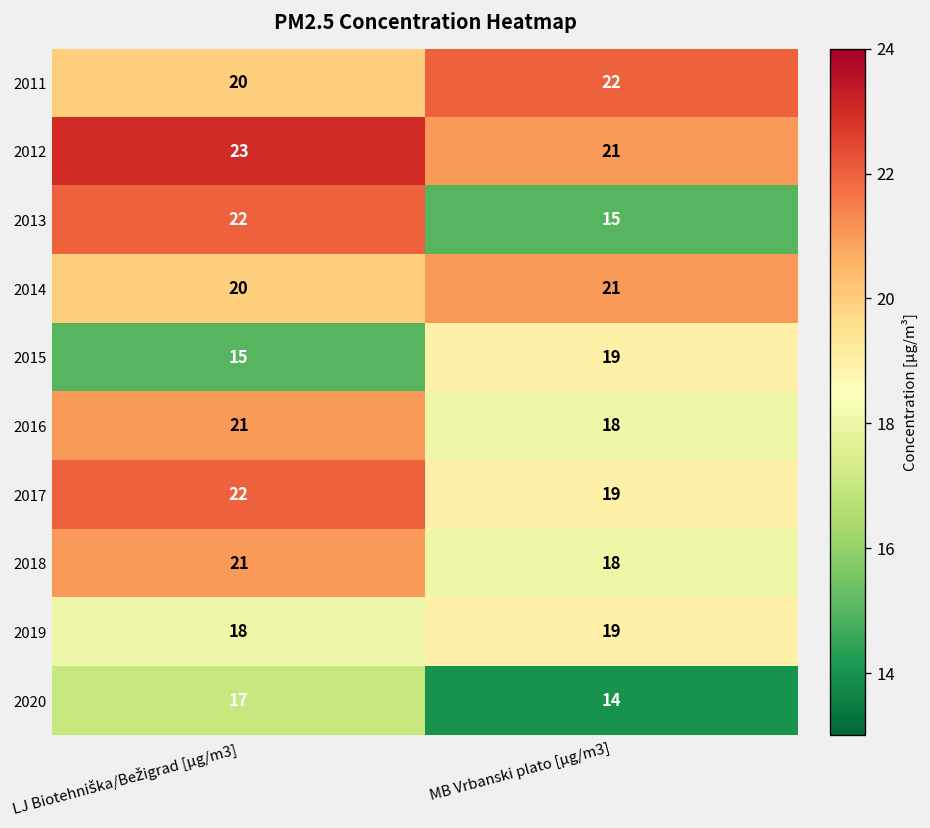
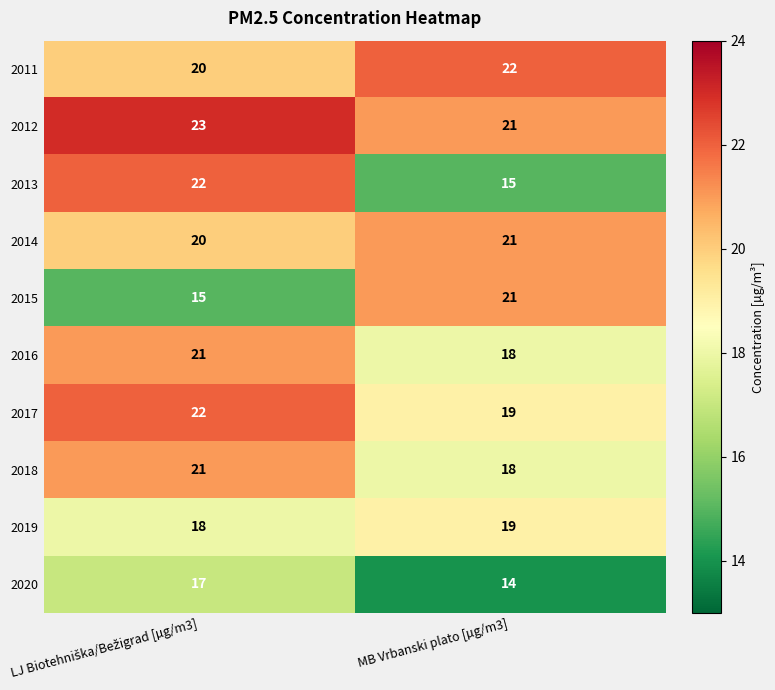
2015, MB Vrbanski plato [µg/m3]: 19 -> 21
